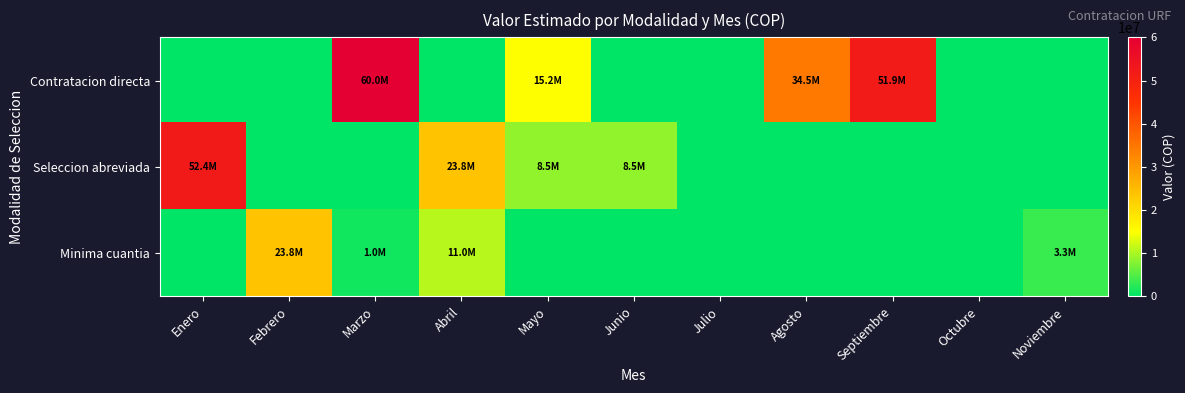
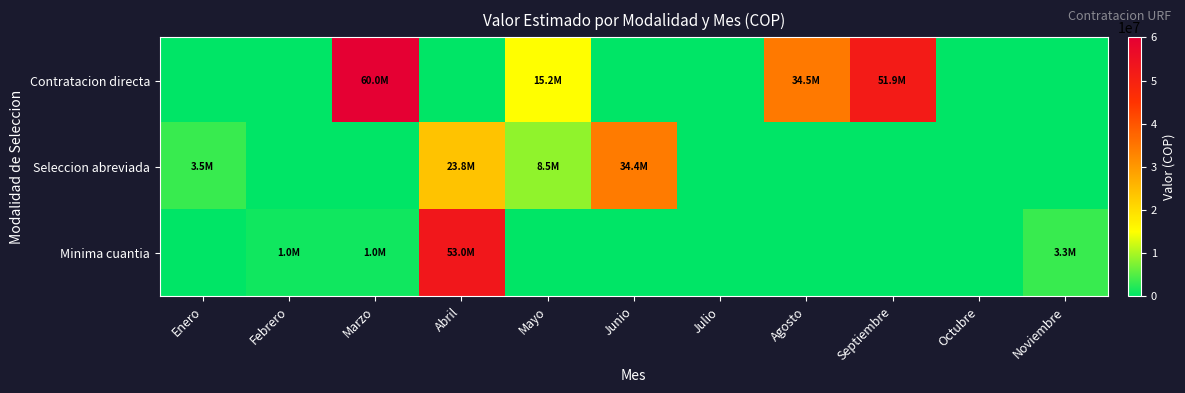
Seleccion abreviada, Enero: 52.4M -> 3.5M
Seleccion abreviada, Junio: 8.5M -> 34.4M
Minima cuantia, Febrero: 23.8M -> 1.0M
Minima cuantia, Abril: 11.0M -> 53.0M
